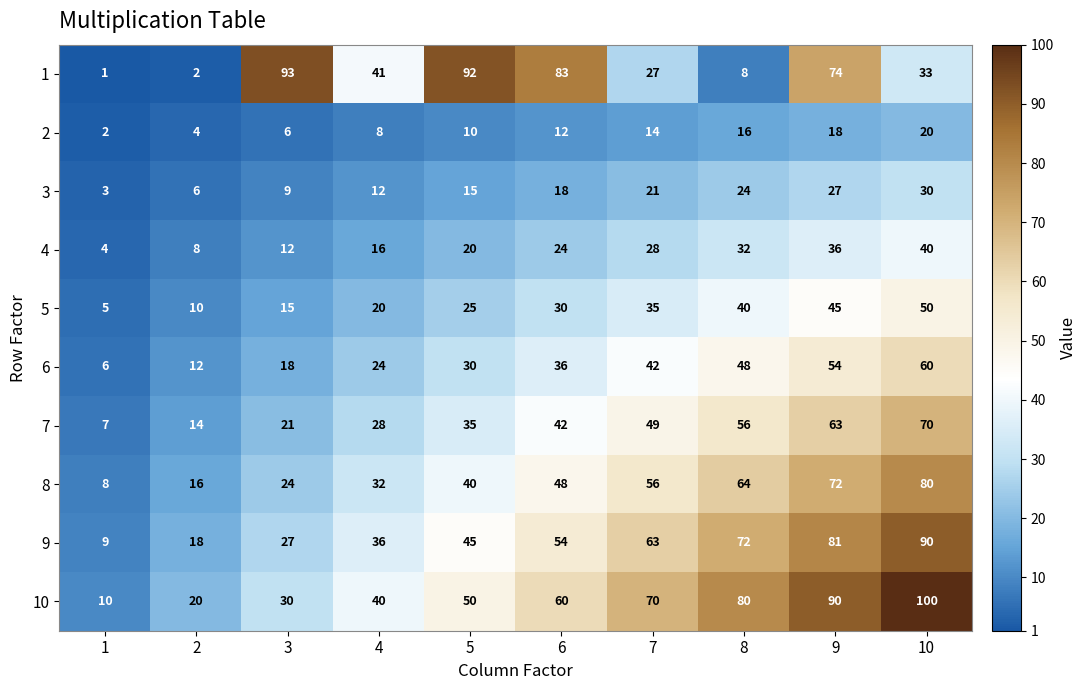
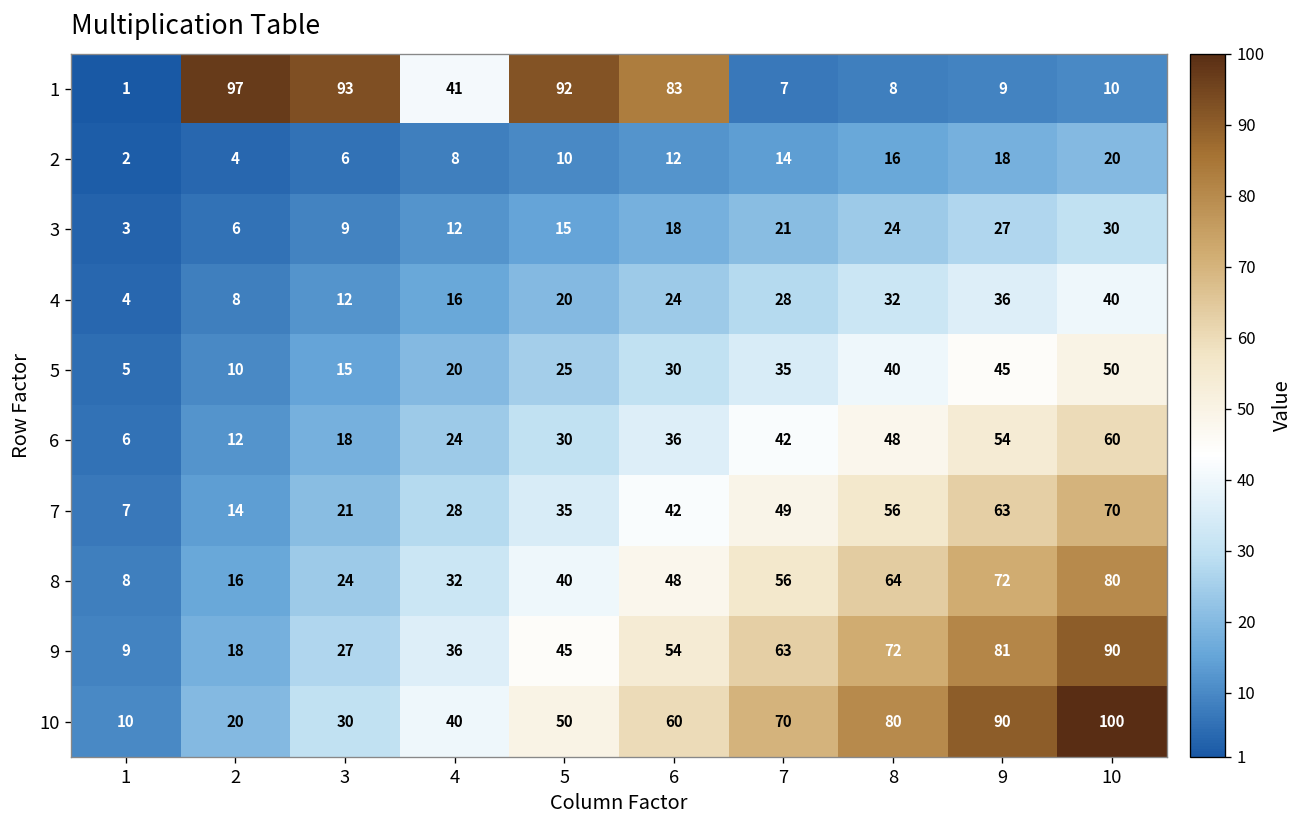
1, 2: 2 -> 97
1, 7: 27 -> 7
1, 9: 74 -> 9
1, 10: 33 -> 10
